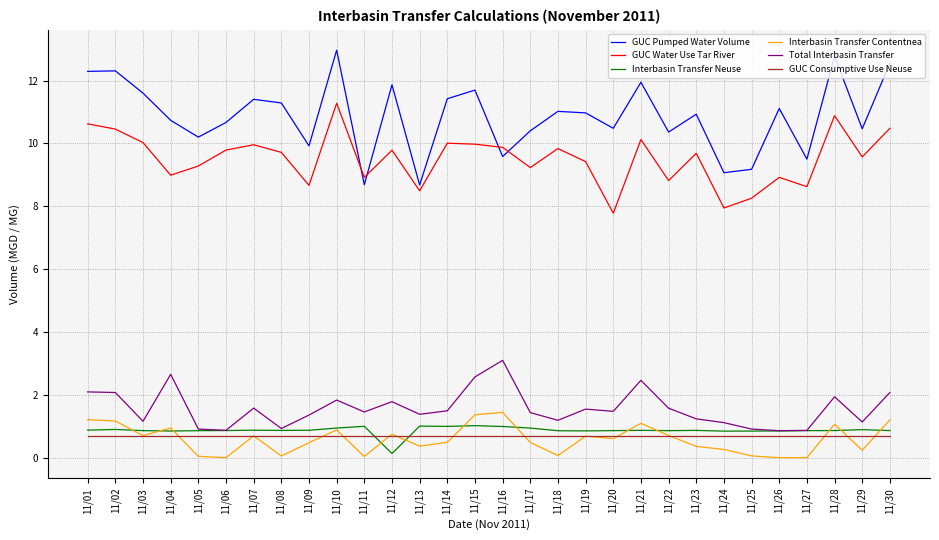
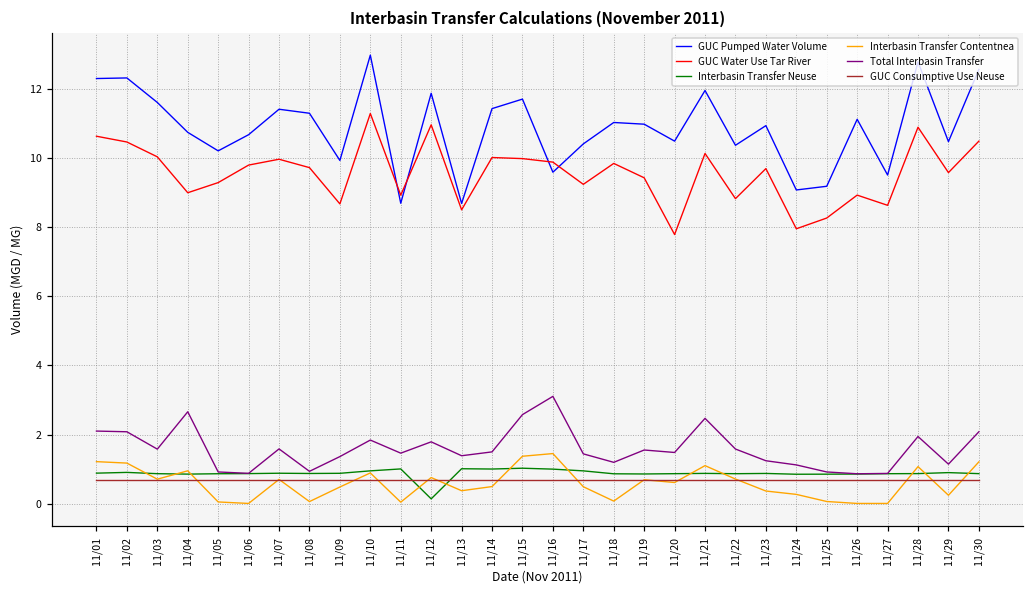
Total Interbasin Transfer, 11/03: 1.2 -> 1.6
GUC Water Use Tar River, 11/12: 9.8 -> 11.0
